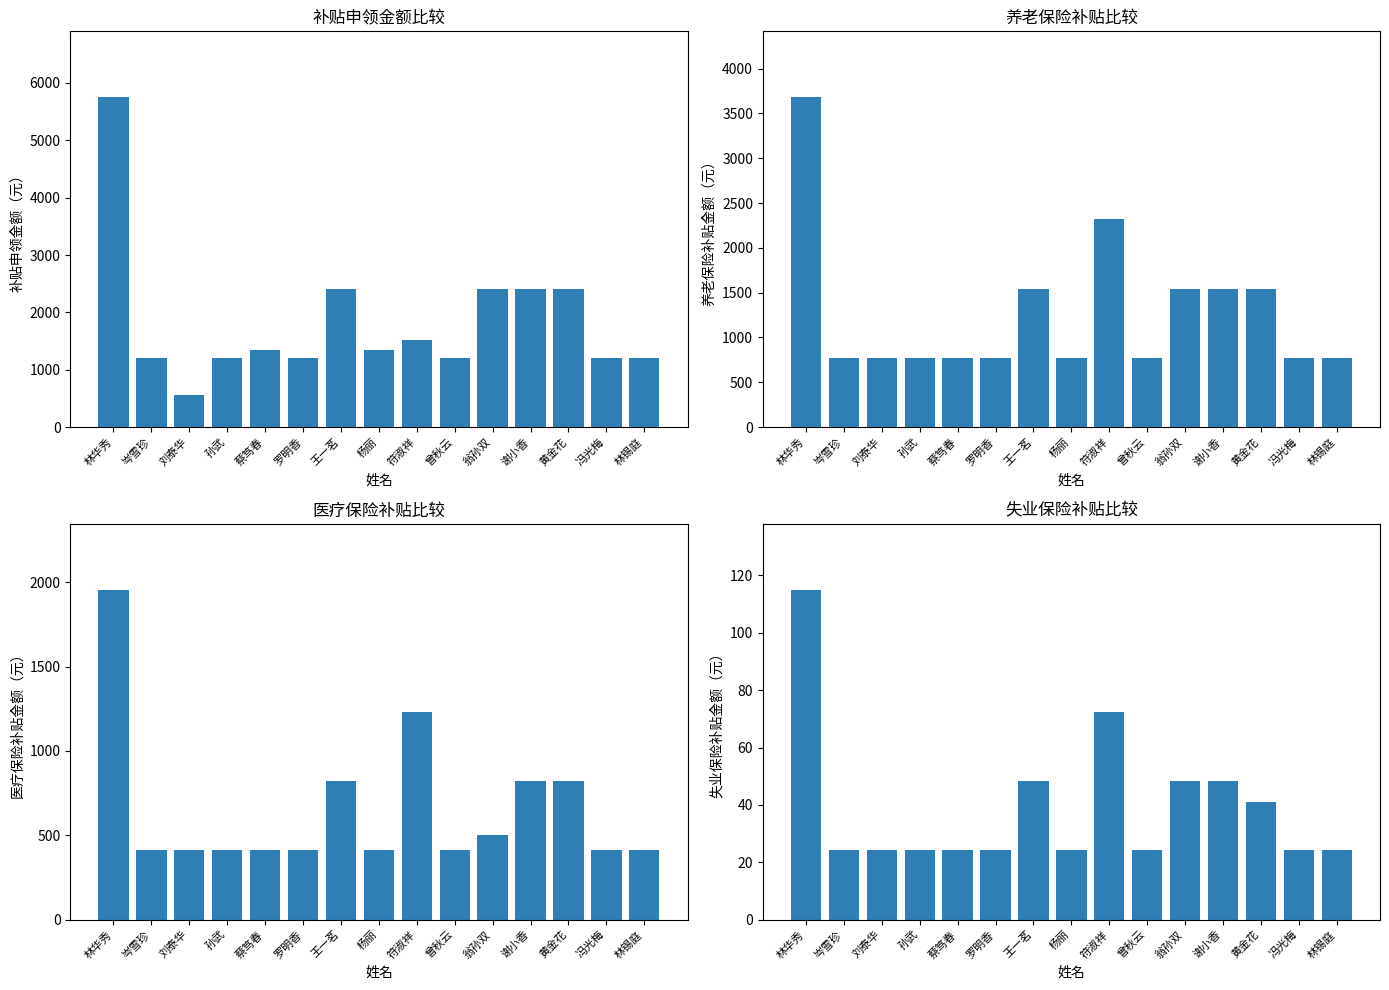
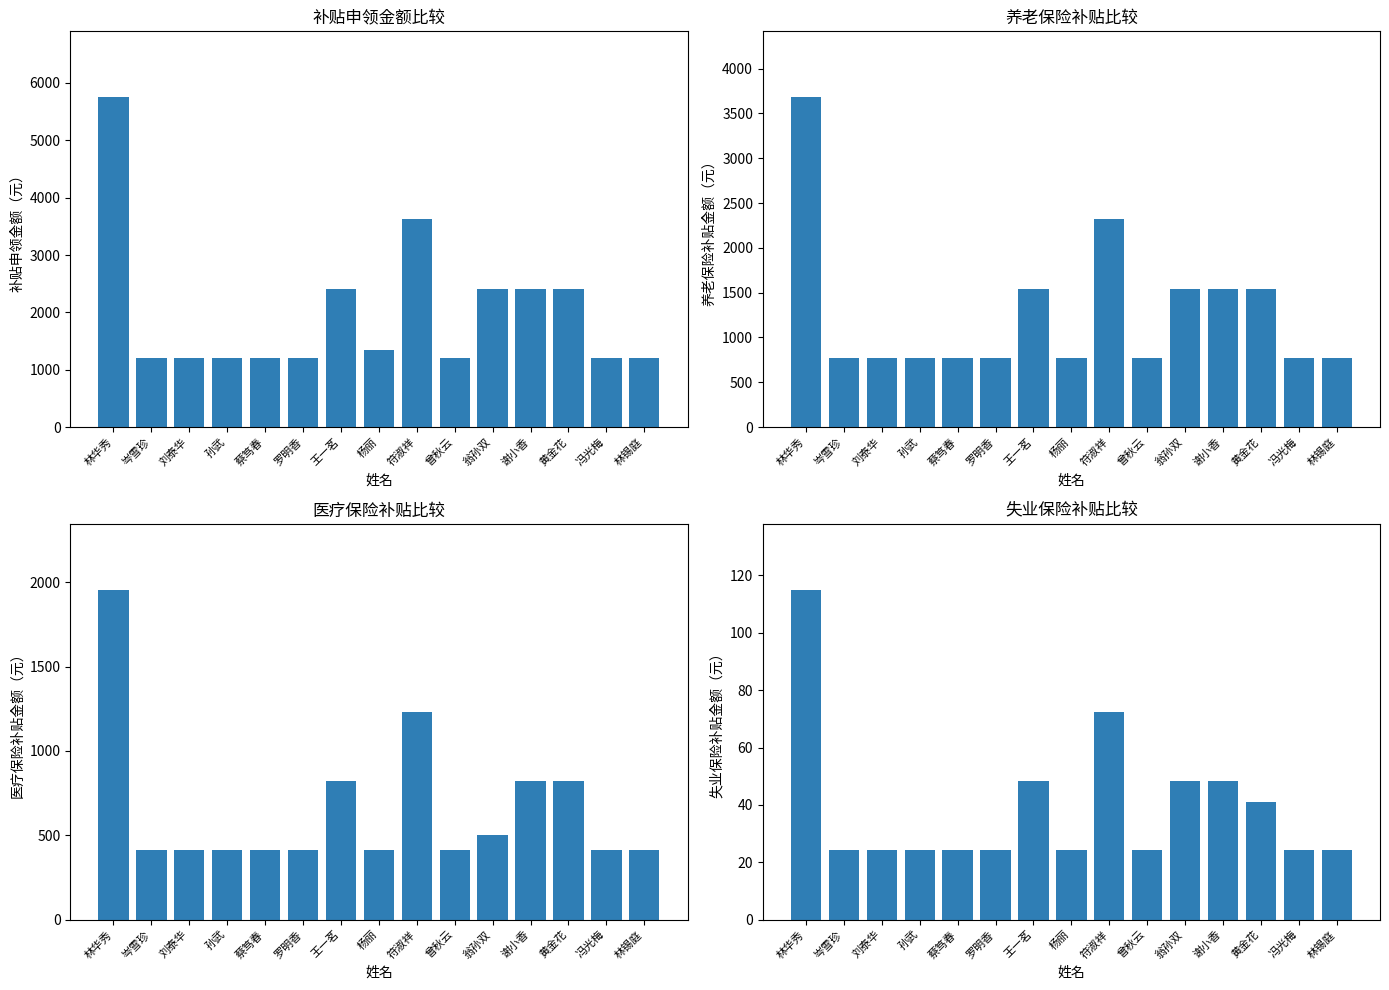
补贴申领金额比较, 刘泰华: 600 -> 1200
补贴申领金额比较, 蔡笃春: 1300 -> 1200
补贴申领金额比较, 符淑祥: 1500 -> 3600
